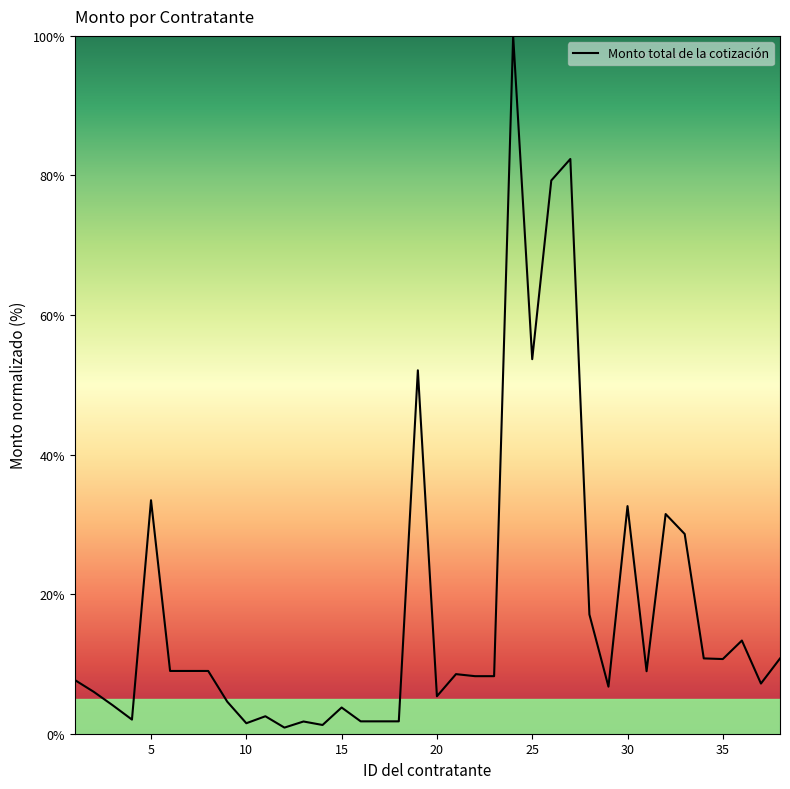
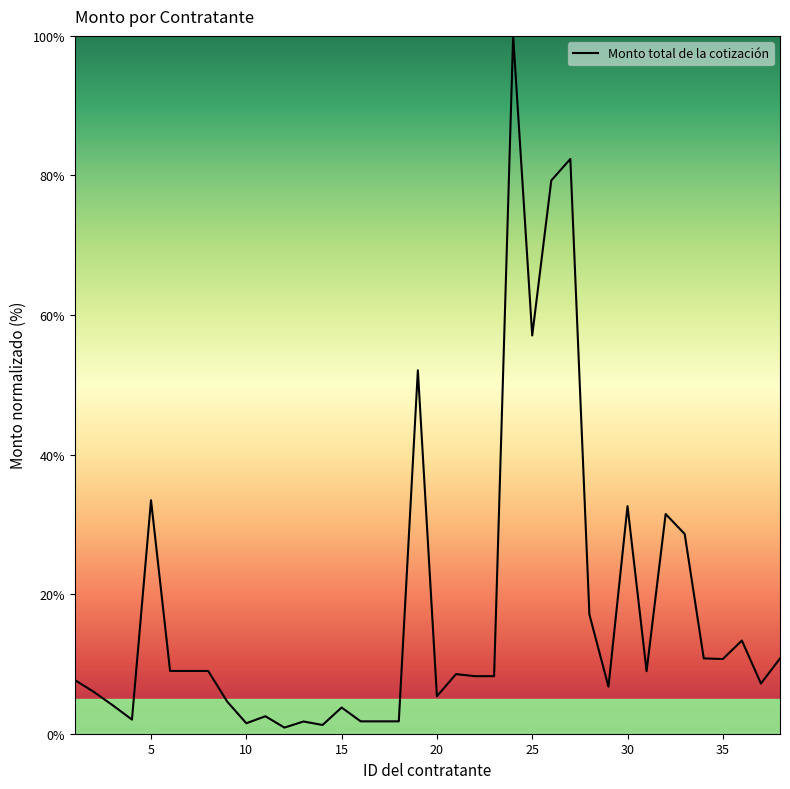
25: 54% -> 57%
